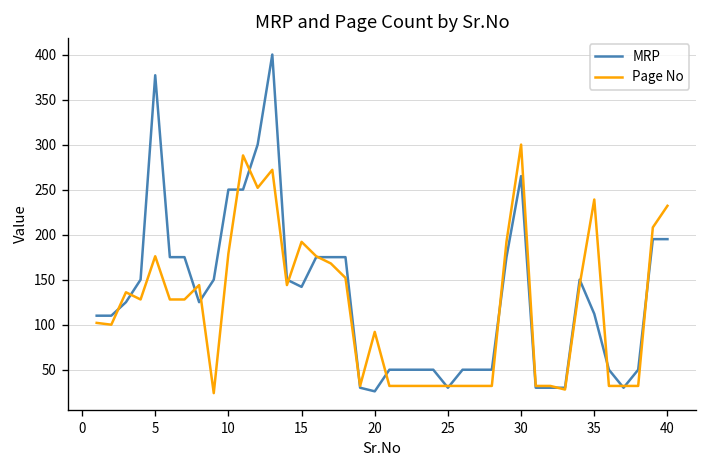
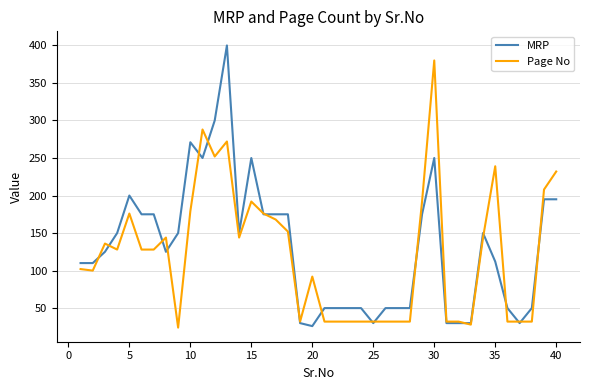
MRP, 5: 380 -> 200
MRP, 10: 250 -> 270
MRP, 15: 140 -> 250
MRP, 30: 270 -> 250
Page No, 30: 300 -> 380
